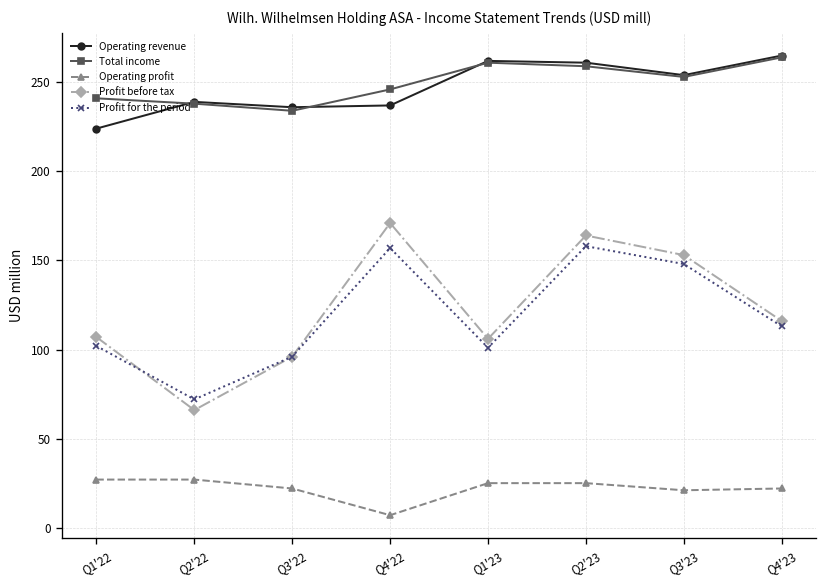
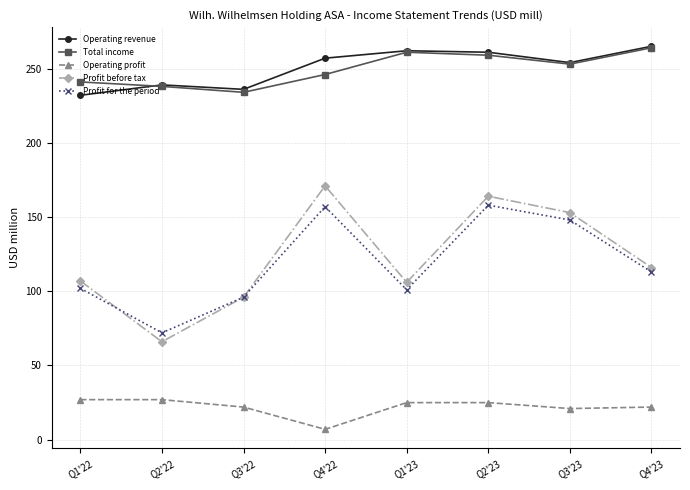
Operating revenue, Q1'22: 224 -> 232
Operating revenue, Q4'22: 237 -> 257
